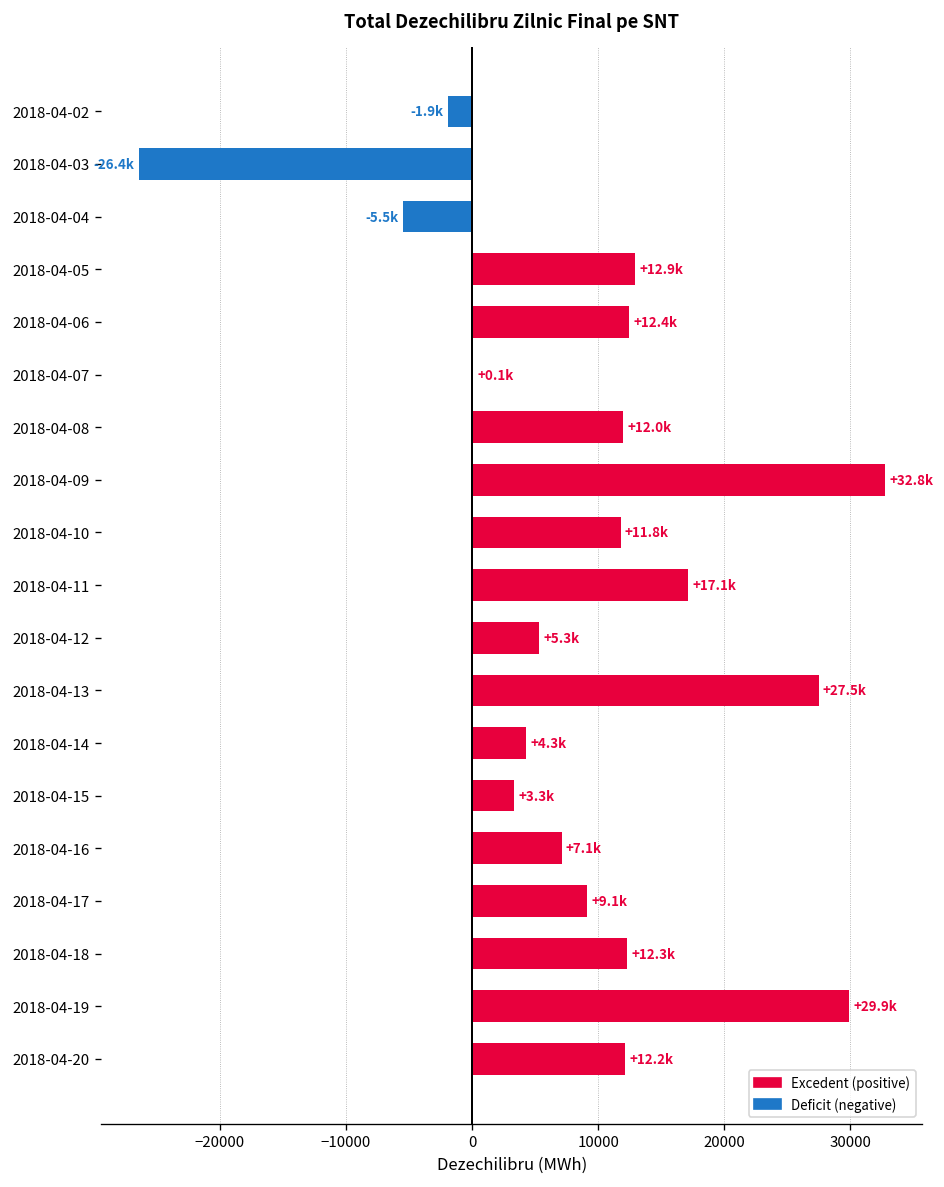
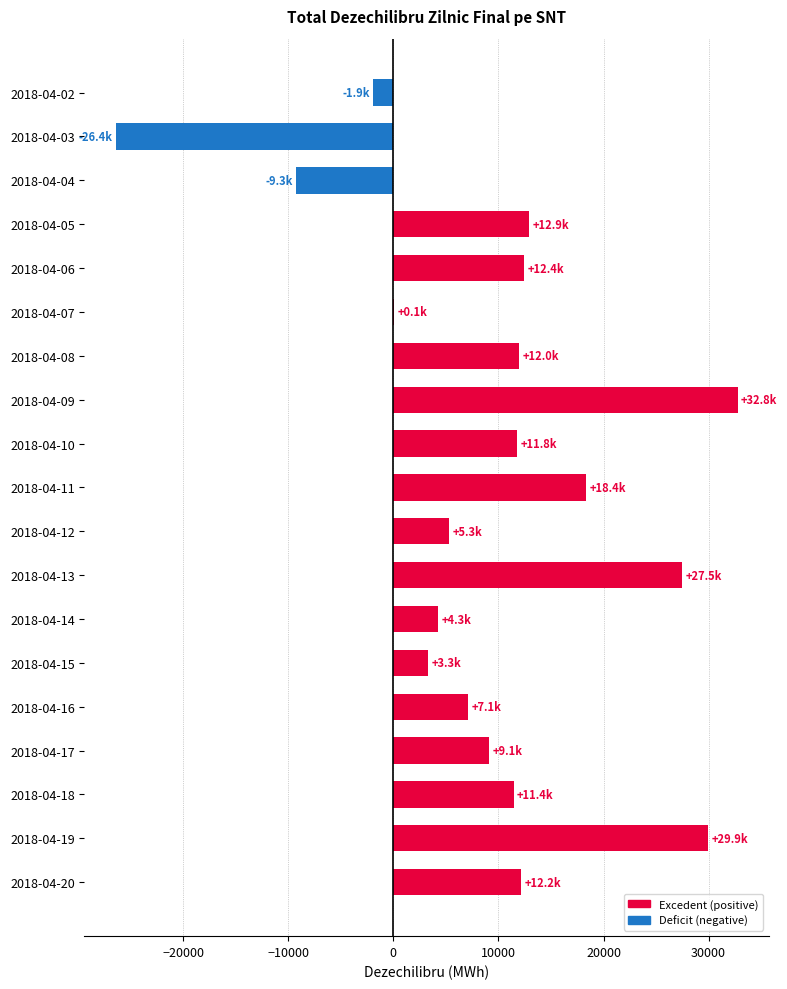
2018-04-04: -5.5k -> -9.3k
2018-04-11: +17.1k -> +18.4k
2018-04-18: +12.3k -> +11.4k
